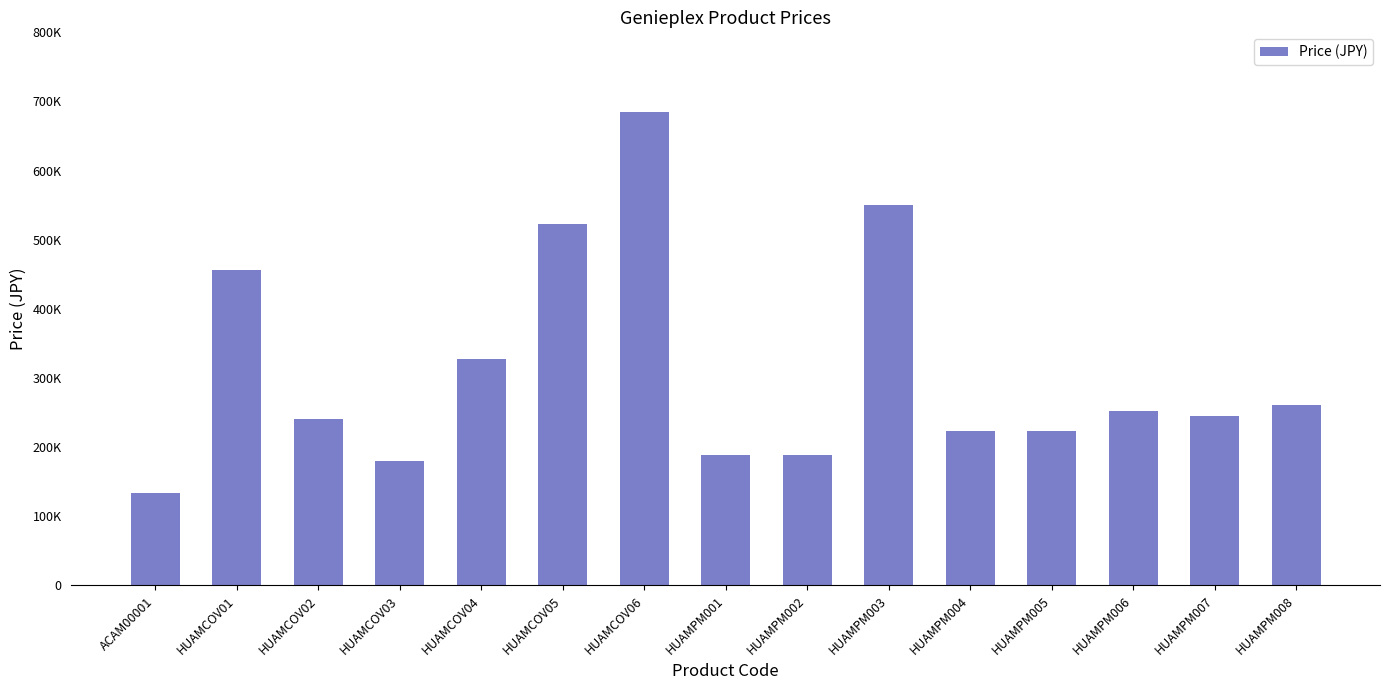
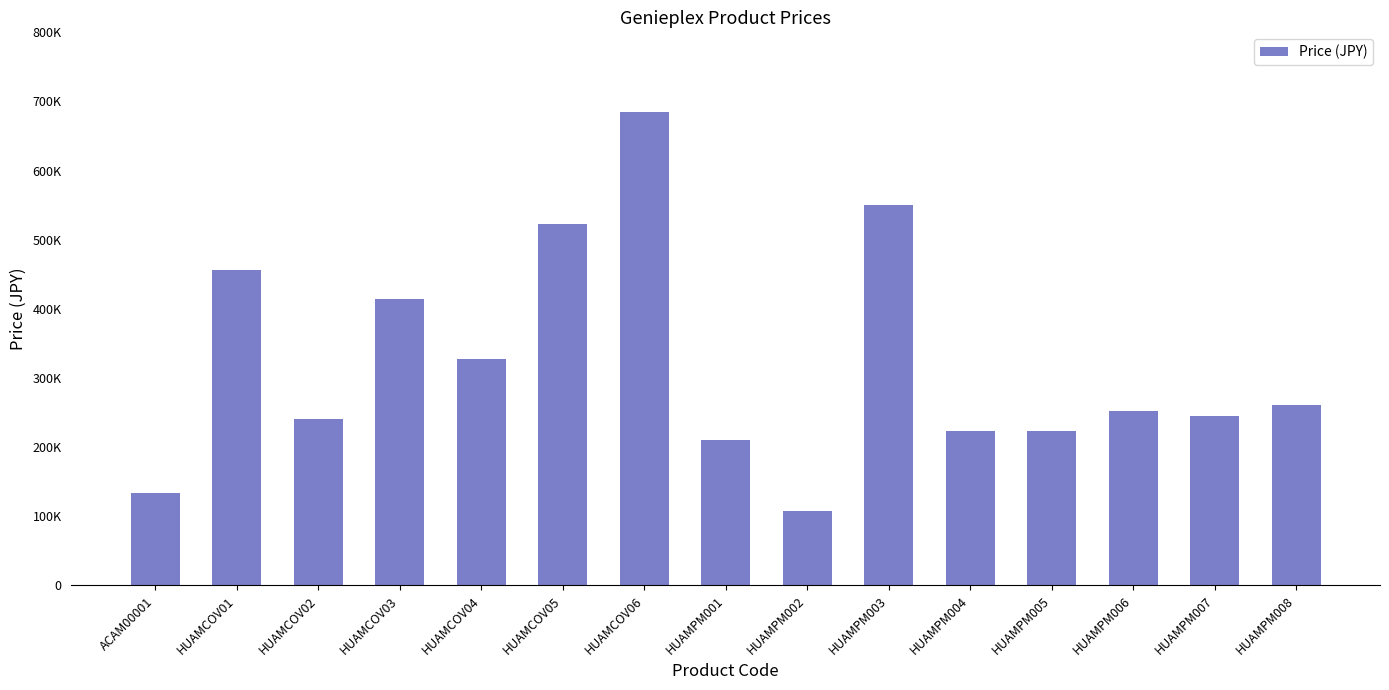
HUAMCOV03: 180000 -> 410000
HUAMPM001: 190000 -> 210000
HUAMPM002: 190000 -> 110000
